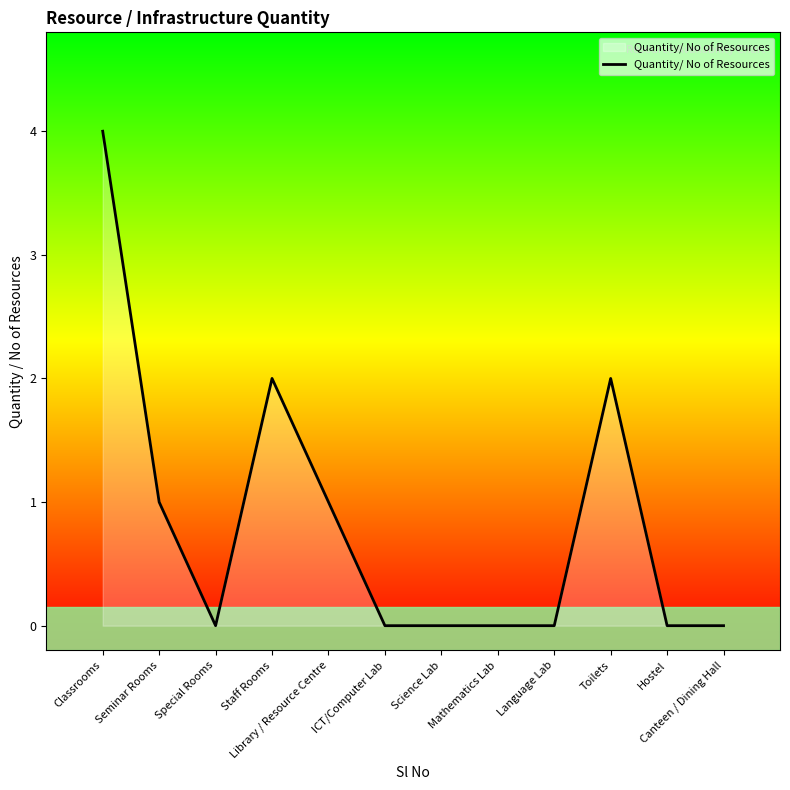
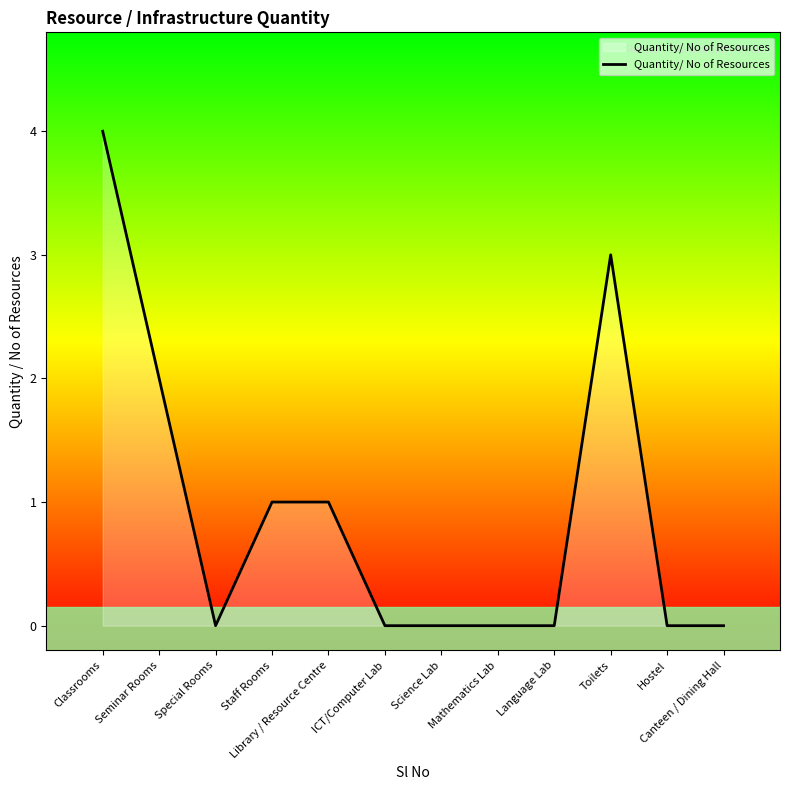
Seminar Rooms: 1 -> 2
Staff Rooms: 2 -> 1
Toilets: 2 -> 3
